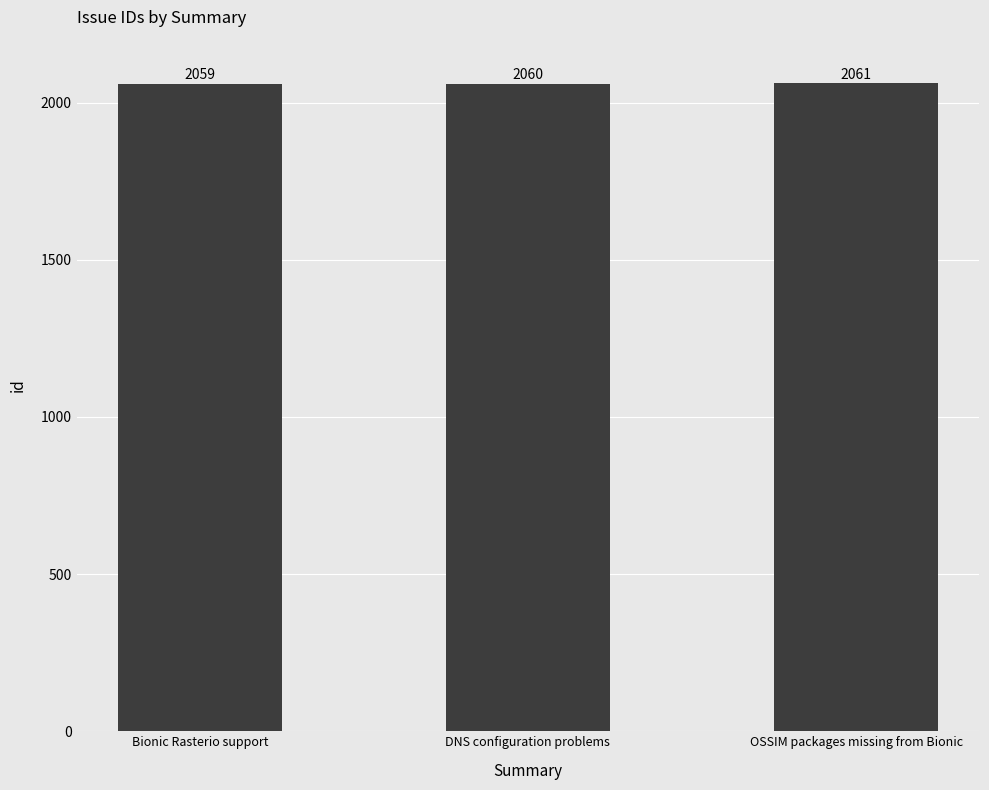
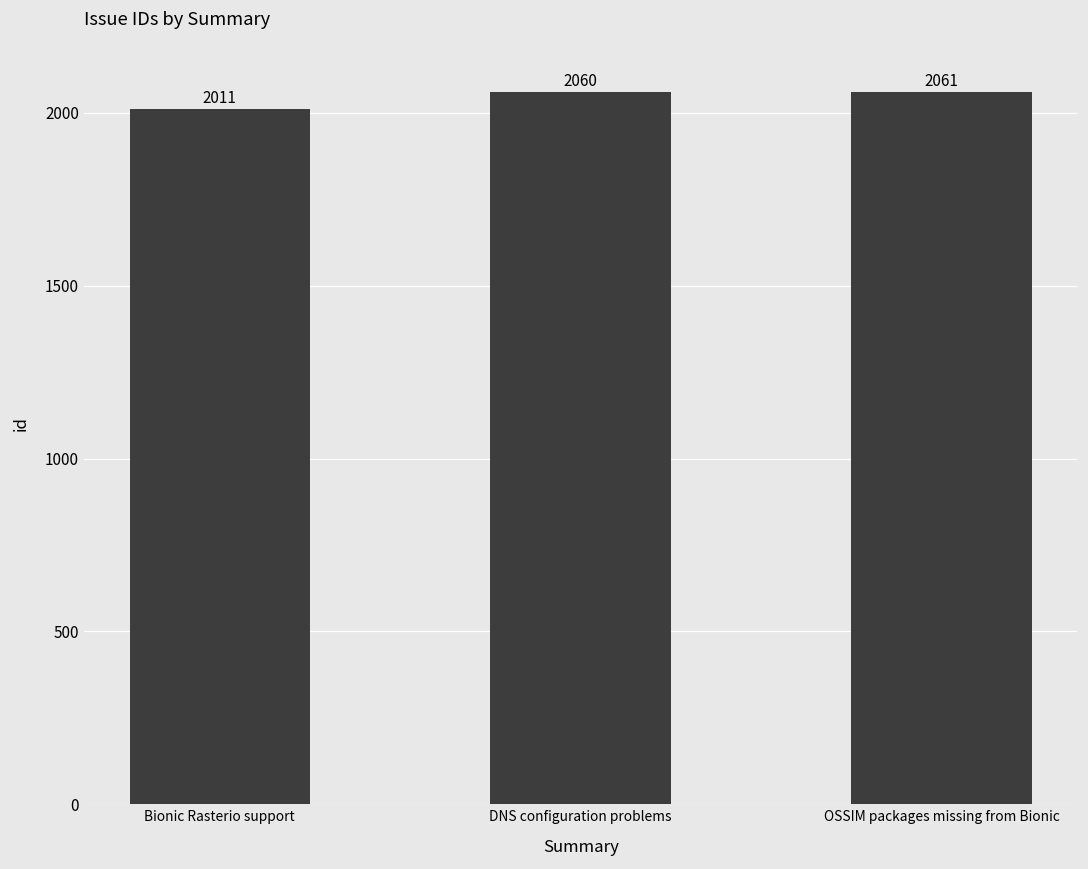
Bionic Rasterio support: 2059 -> 2011
